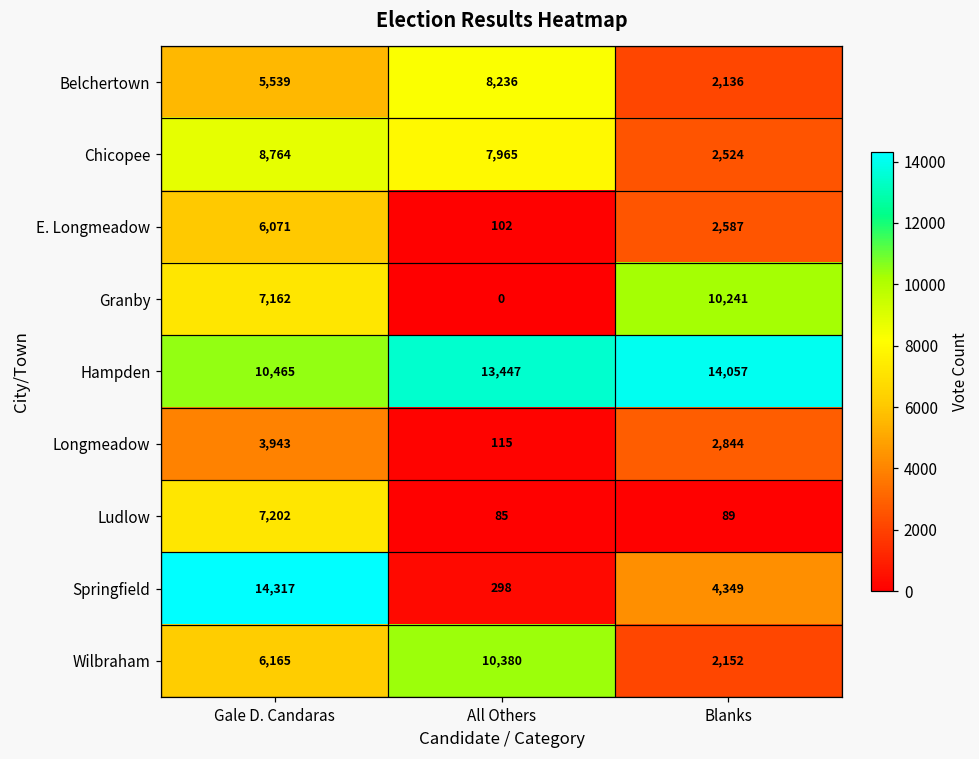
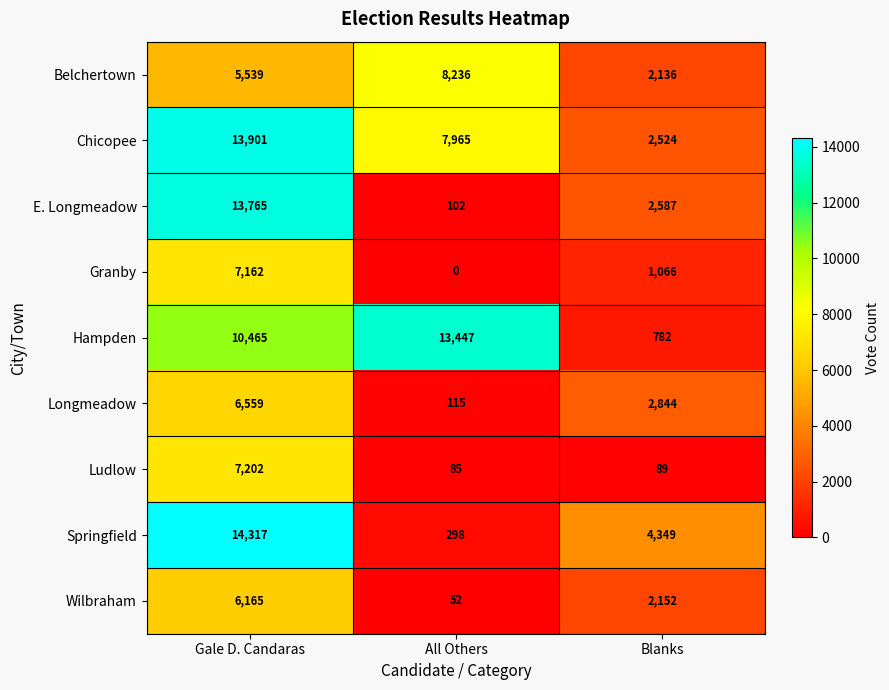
Chicopee, Gale D. Candaras: 8,764 -> 13,901
E. Longmeadow, Gale D. Candaras: 6,071 -> 13,765
Granby, Blanks: 10,241 -> 1,066
Hampden, Blanks: 14,057 -> 782
Longmeadow, Gale D. Candaras: 3,943 -> 6,559
Wilbraham, All Others: 10,380 -> 52
